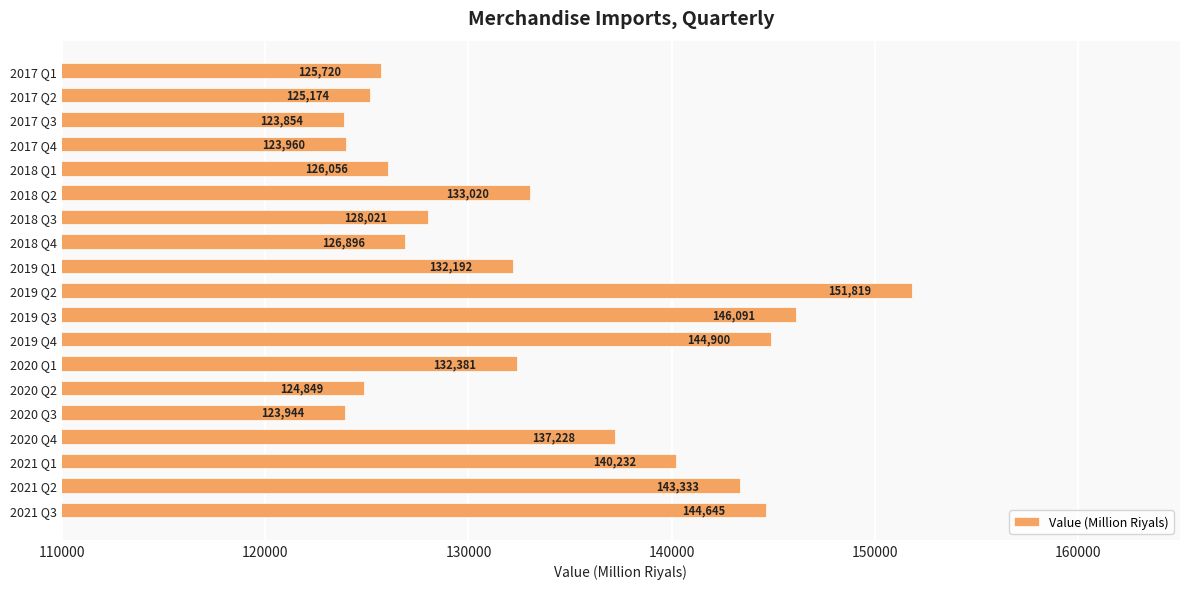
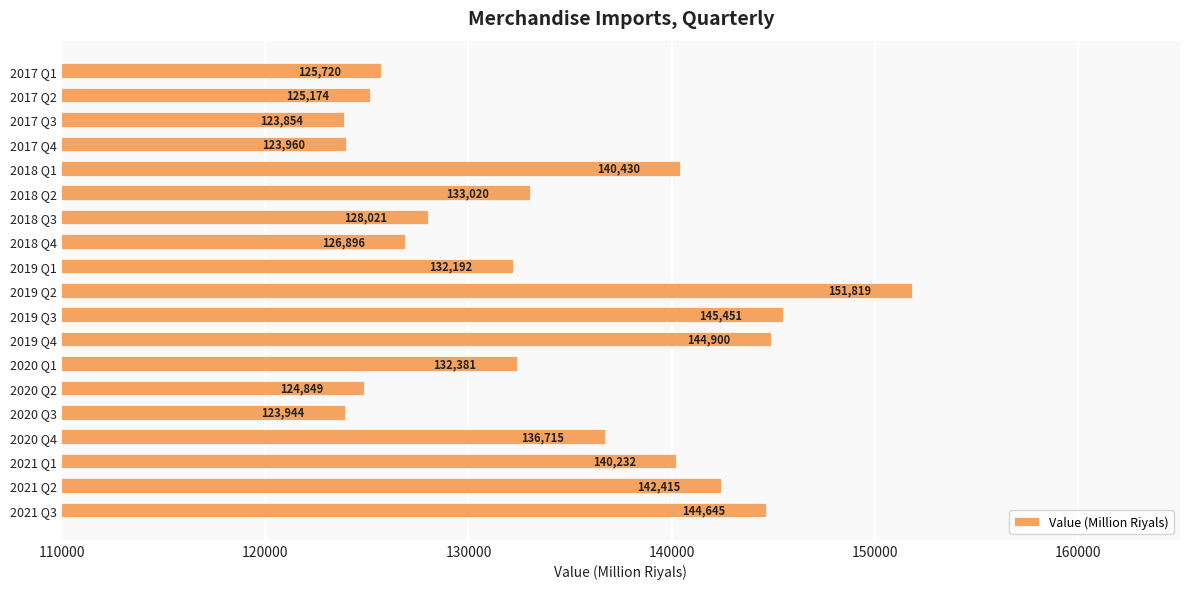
2018 Q1: 126,056 -> 140,430
2019 Q3: 146,091 -> 145,451
2020 Q4: 137,228 -> 136,715
2021 Q2: 143,333 -> 142,415
